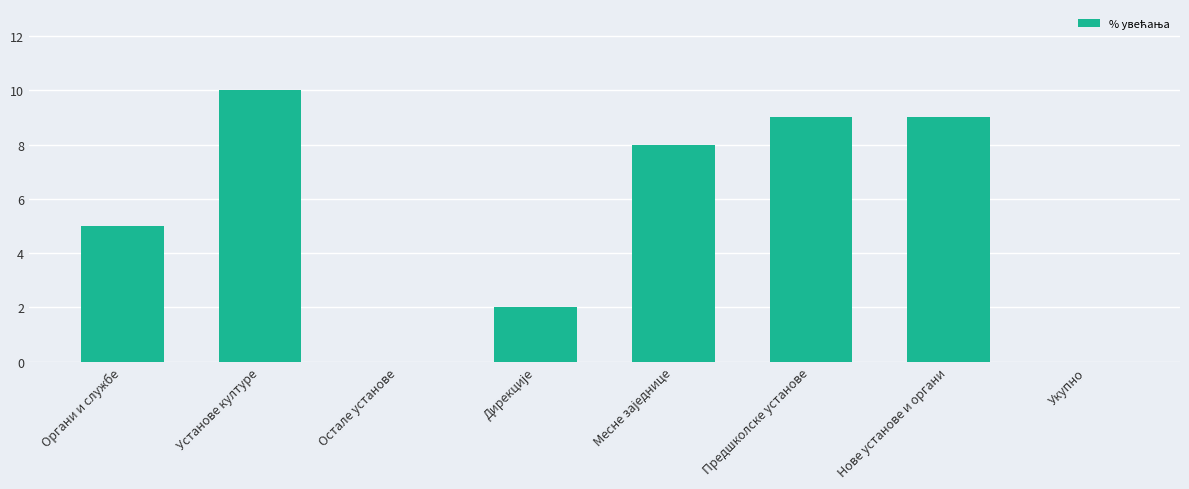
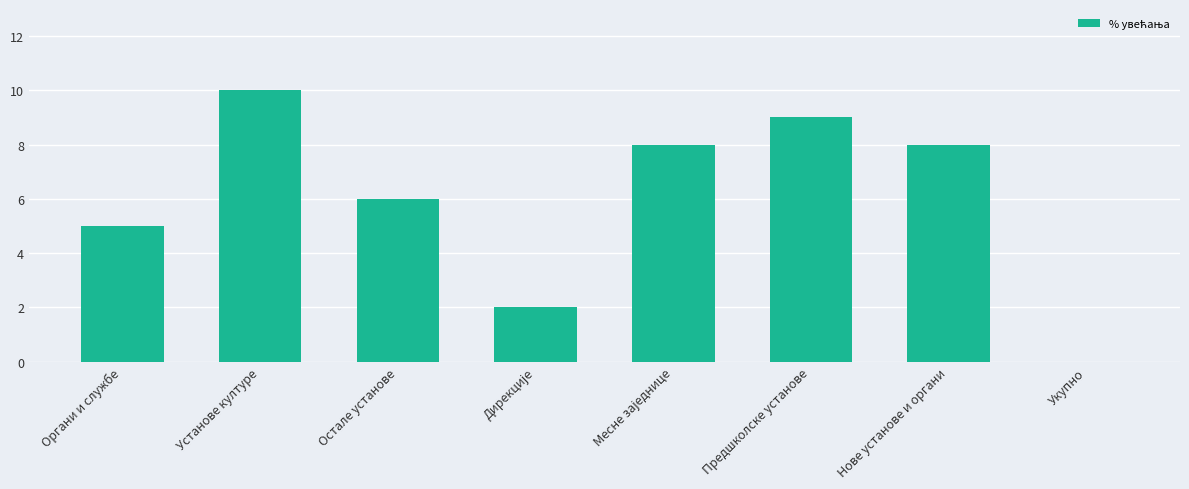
Остале установе: 0 -> 6
Нове установе и органи: 9 -> 8
